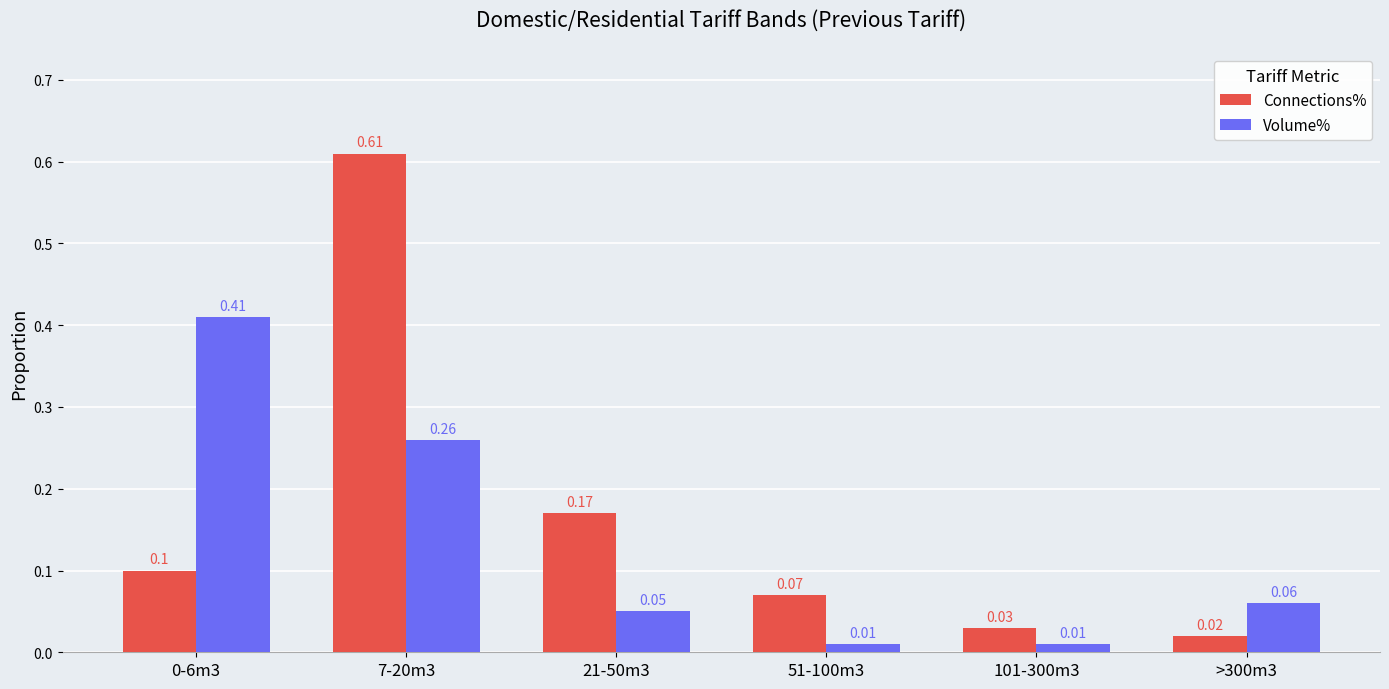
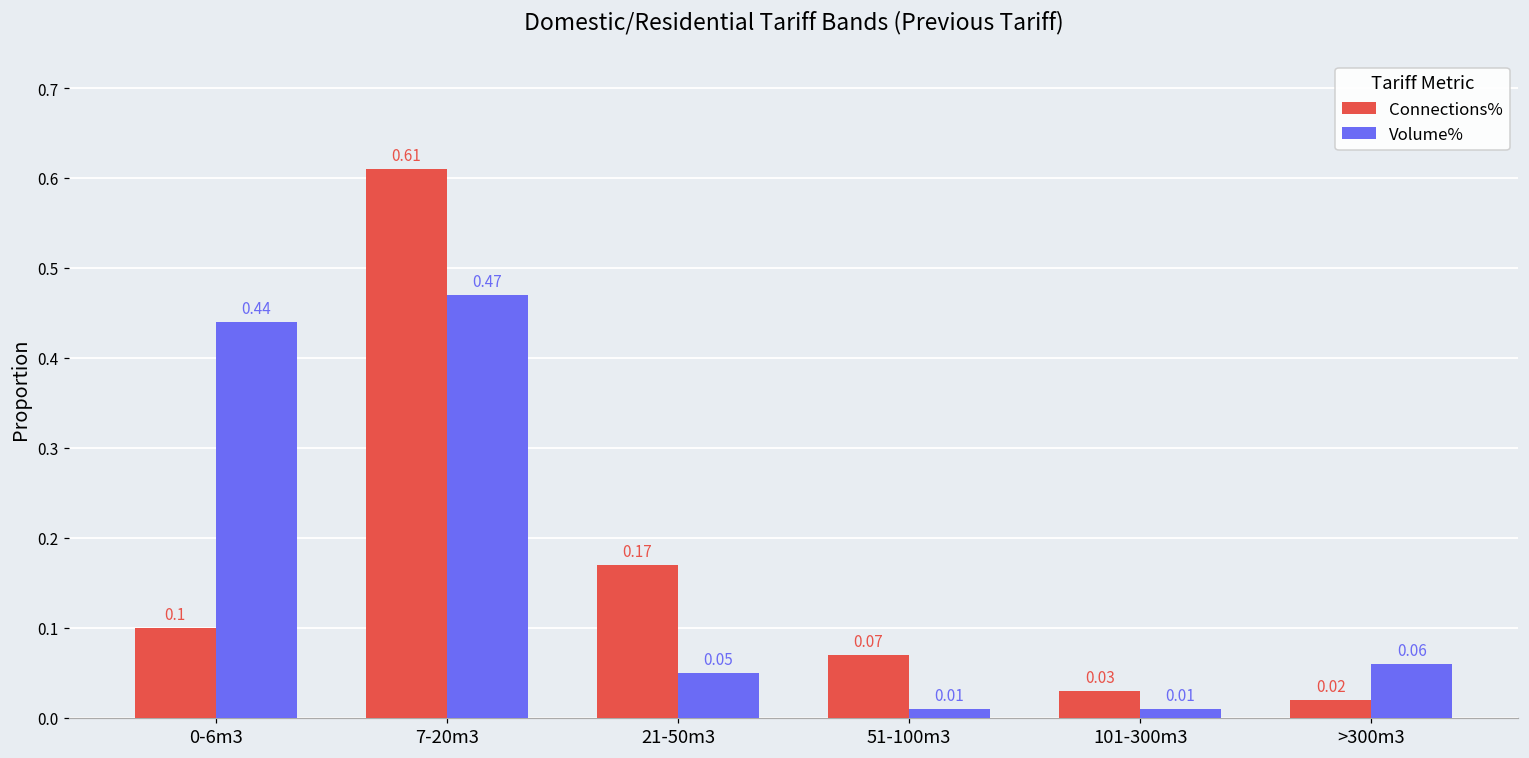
Volume%, 0-6m3: 0.41 -> 0.44
Volume%, 7-20m3: 0.26 -> 0.47
